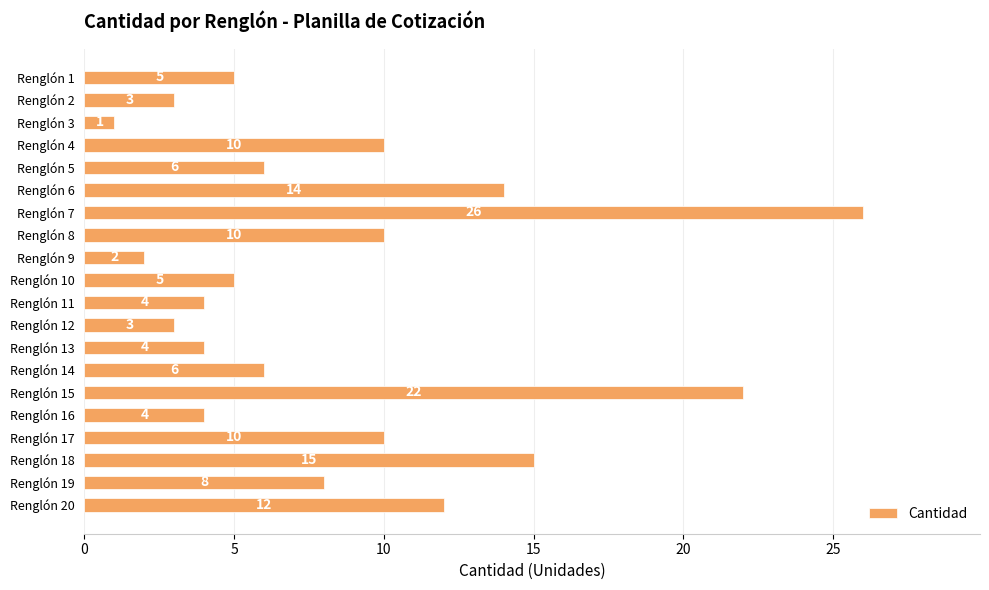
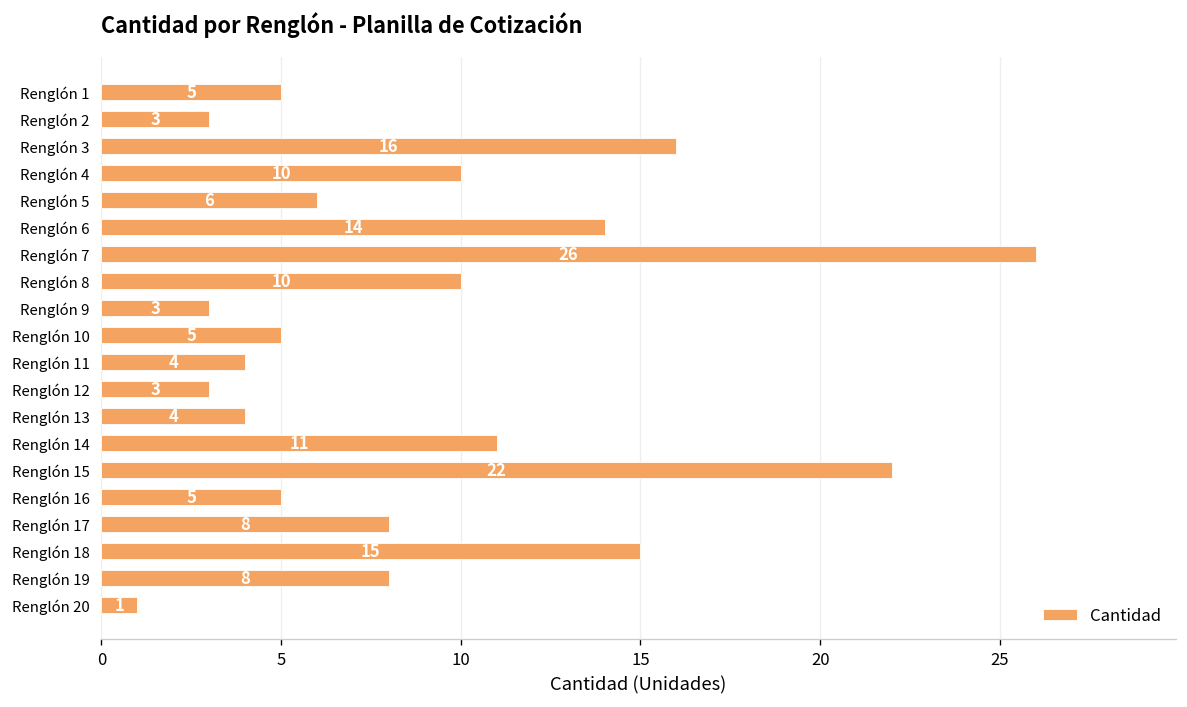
Renglón 3: 1 -> 16
Renglón 9: 2 -> 3
Renglón 14: 6 -> 11
Renglón 16: 4 -> 5
Renglón 17: 10 -> 8
Renglón 20: 12 -> 1
